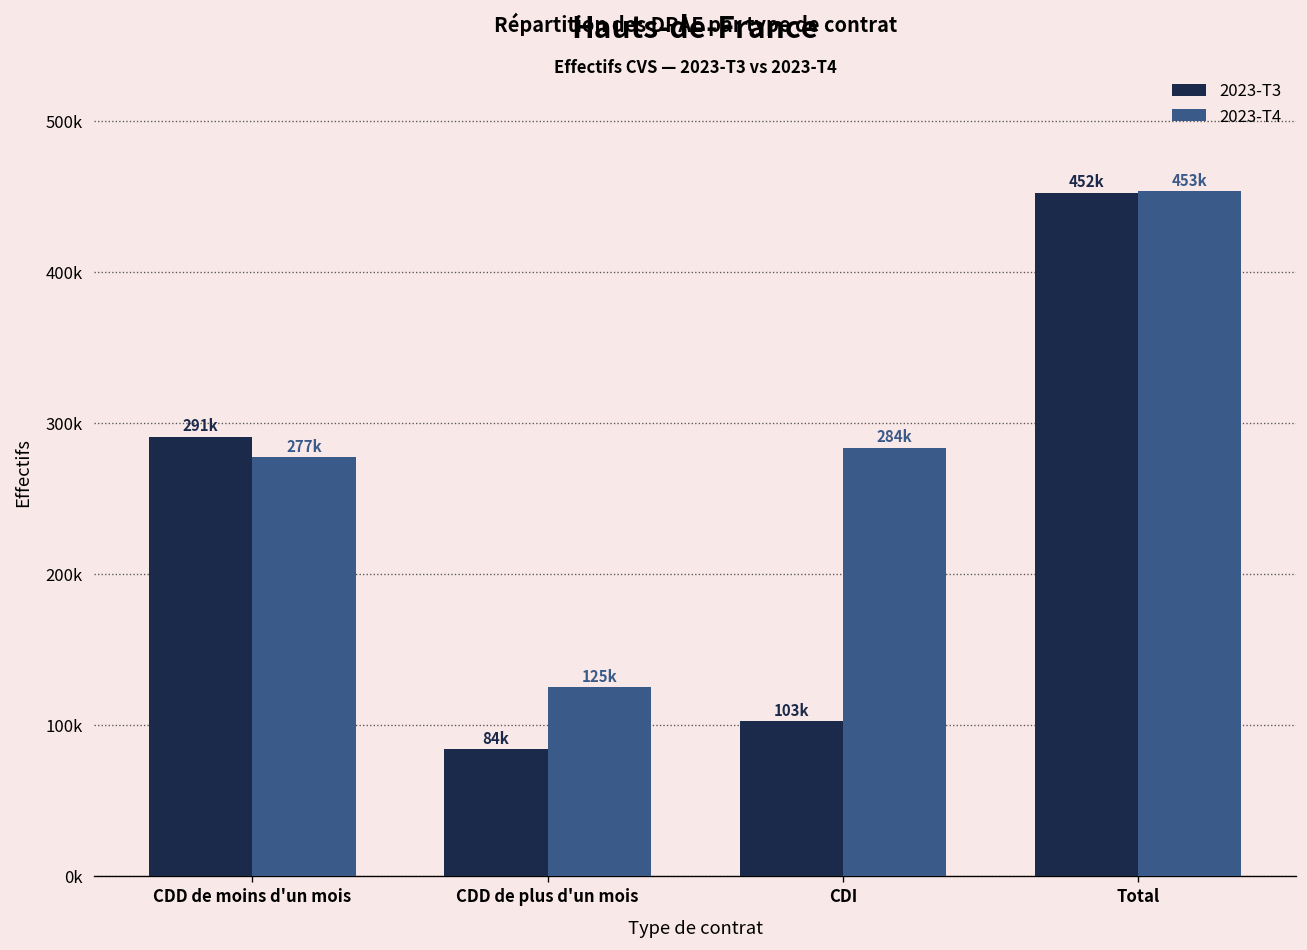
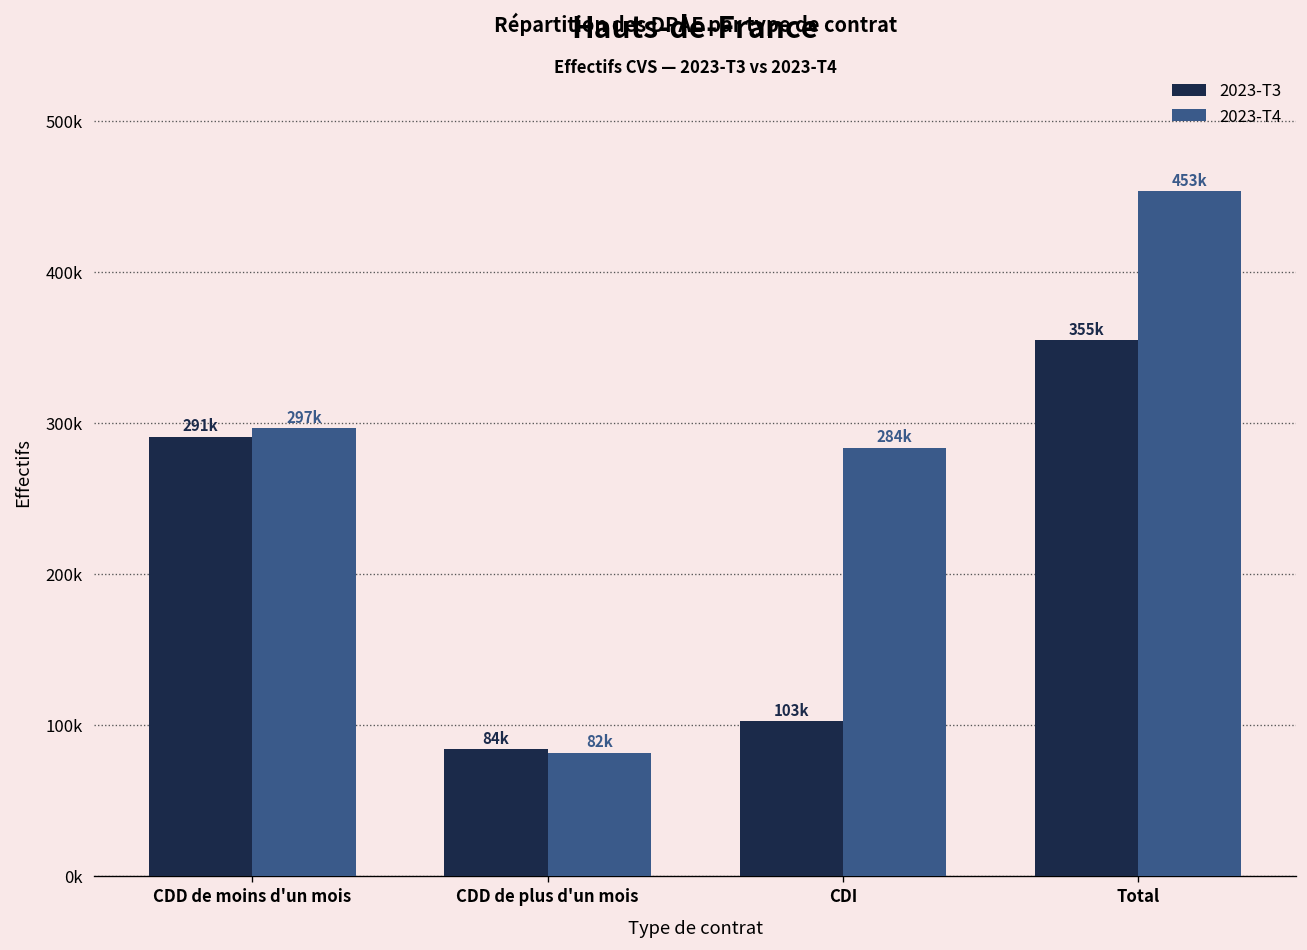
2023-T4, CDD de moins d'un mois: 277k -> 297k
2023-T4, CDD de plus d'un mois: 125k -> 82k
2023-T3, Total: 452k -> 355k
